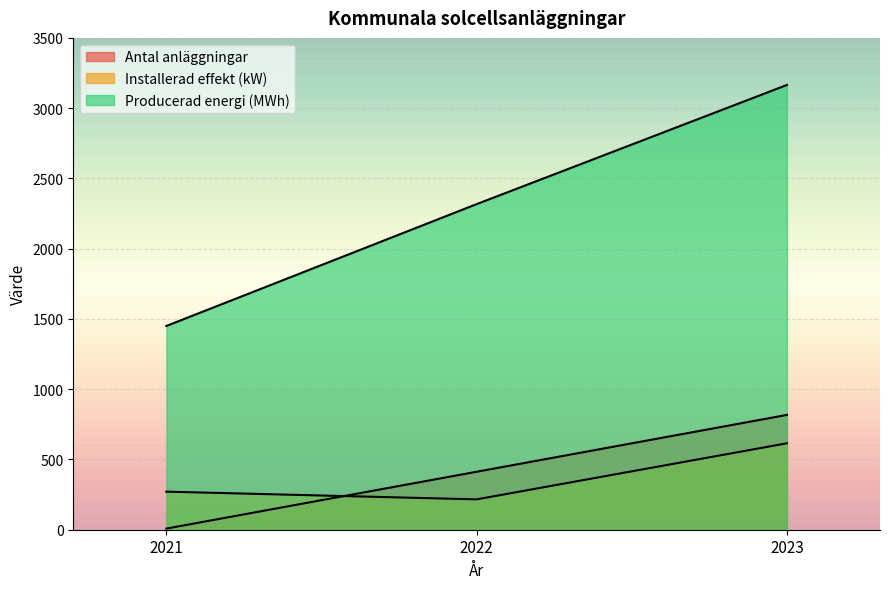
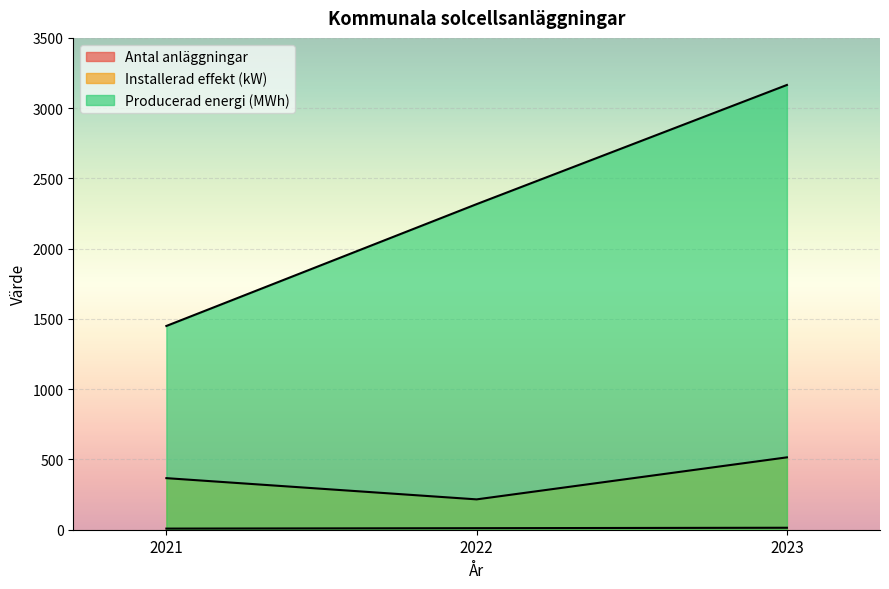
Installerad effekt (kW), 2021: 270 -> 370
Antal anläggningar, 2023: 820 -> 10
Installerad effekt (kW), 2023: 620 -> 520
